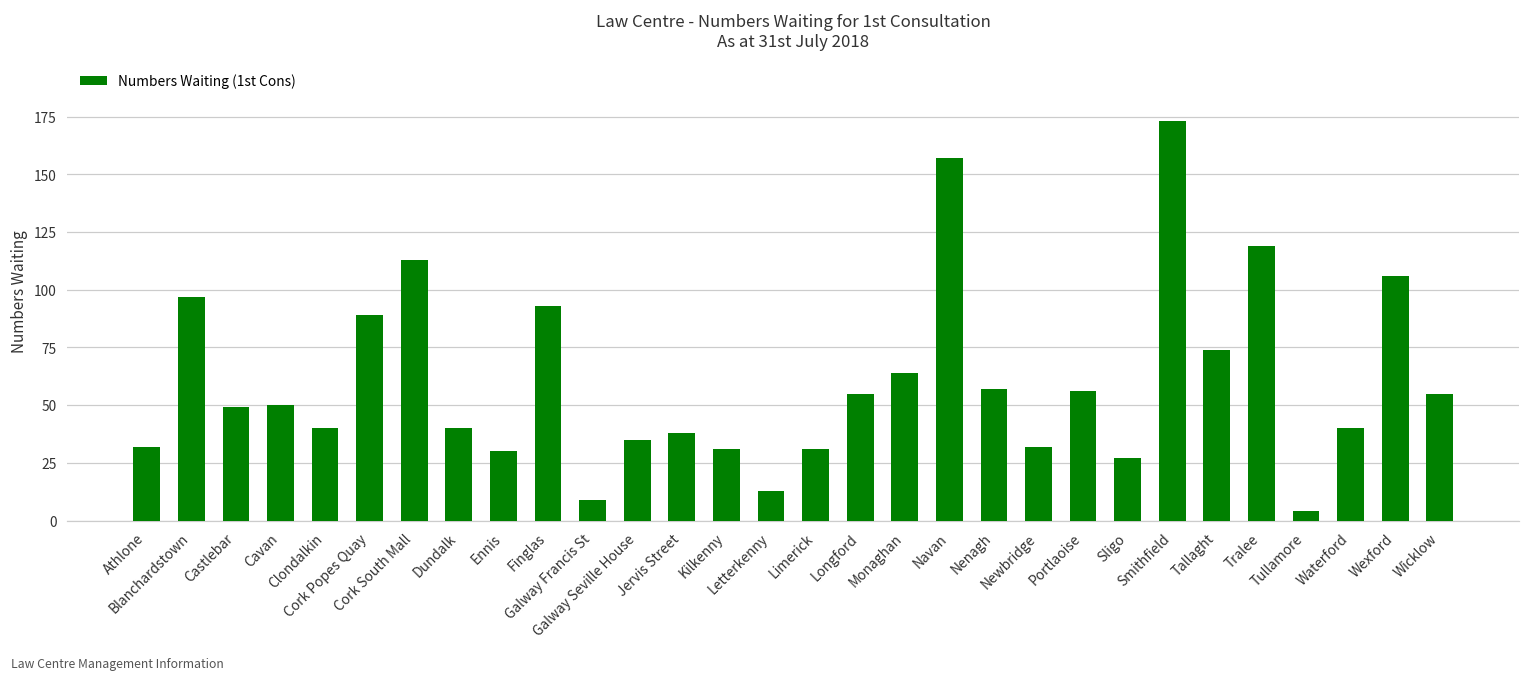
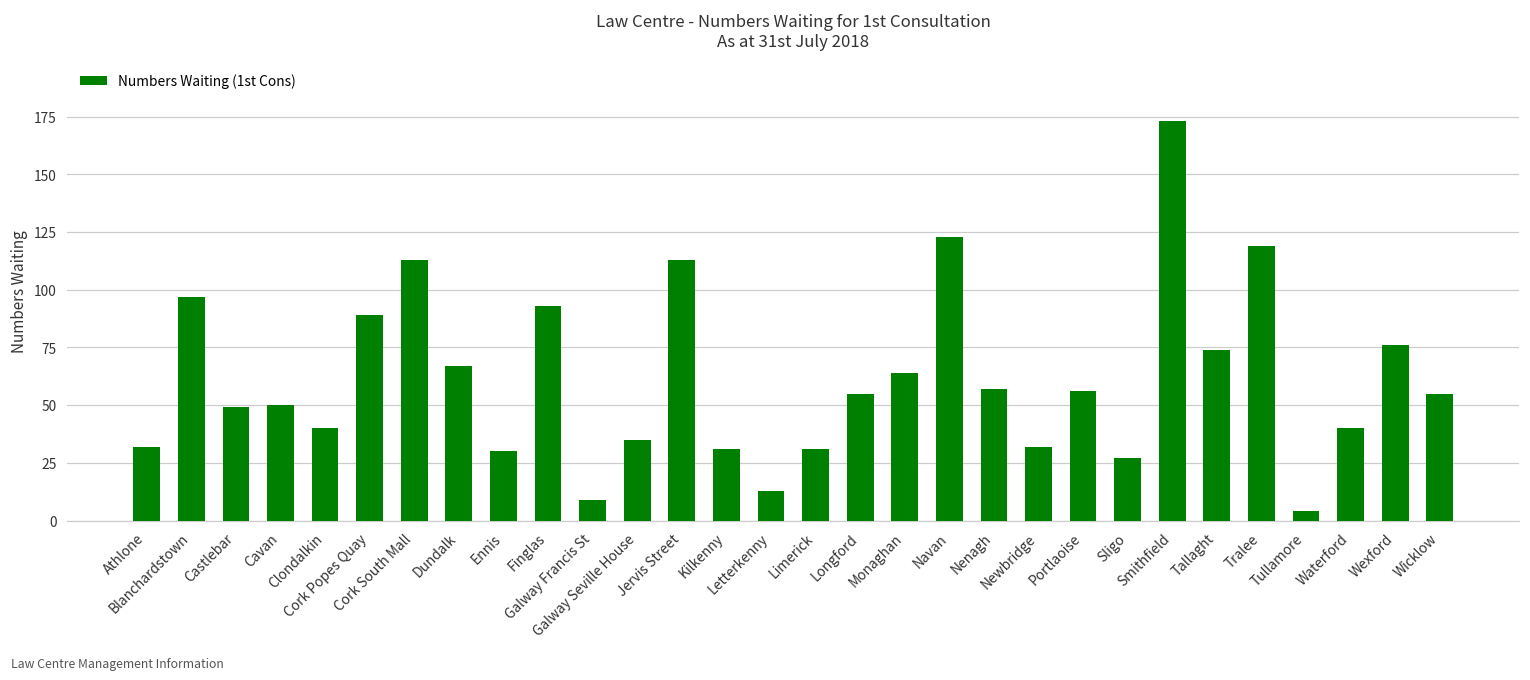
Dundalk: 40 -> 67
Jervis Street: 38 -> 113
Navan: 157 -> 123
Wexford: 106 -> 76
